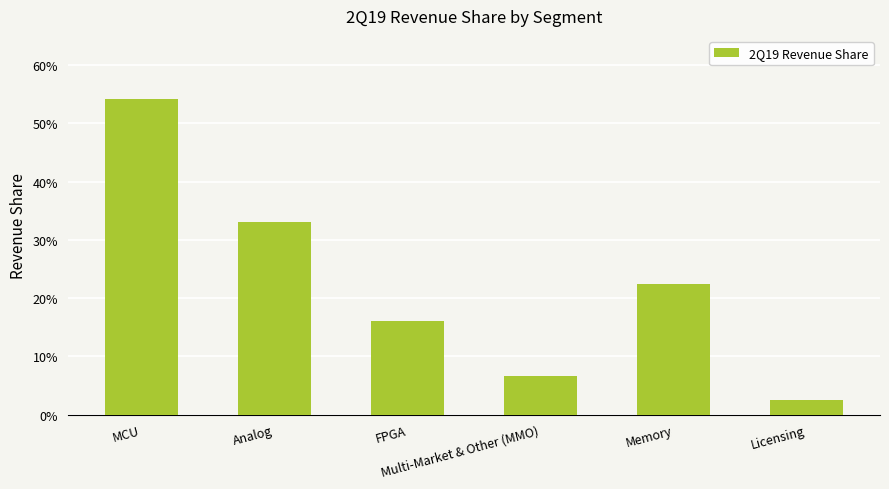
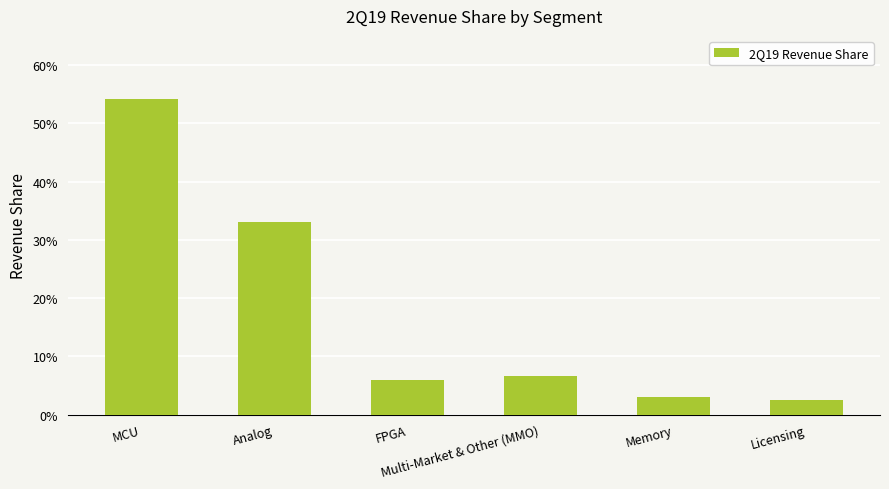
FPGA: 16% -> 6%
Memory: 23% -> 3%
